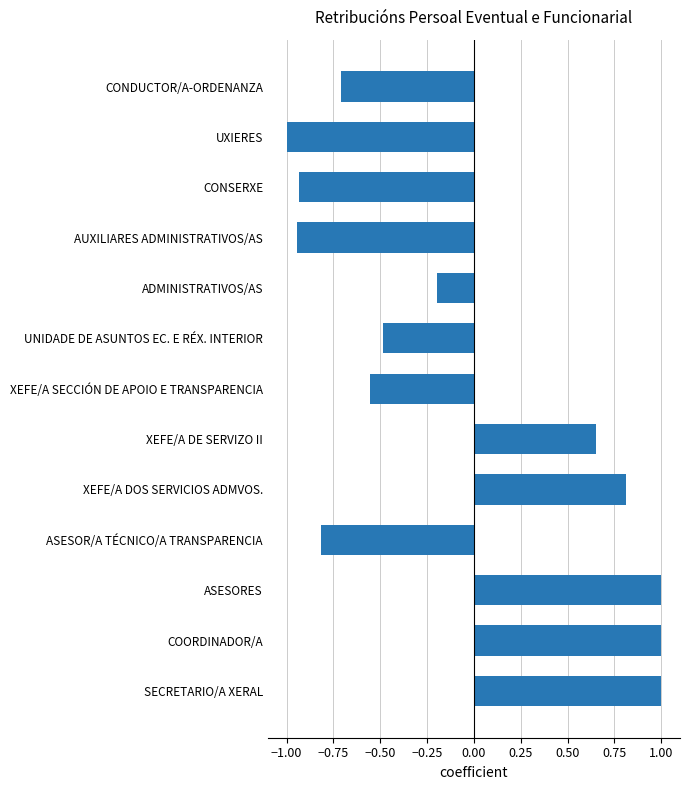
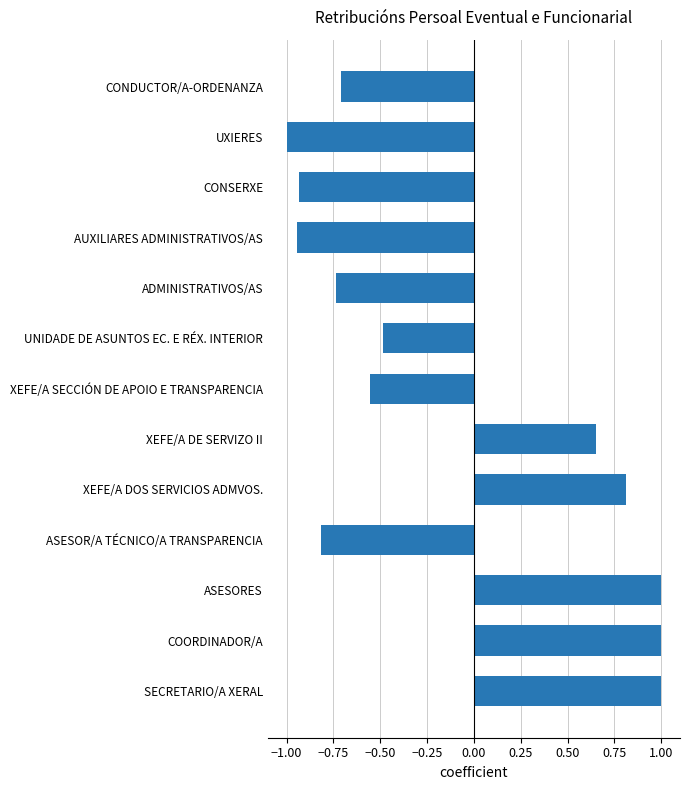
ADMINISTRATIVOS/AS: -0.20 -> -0.74
